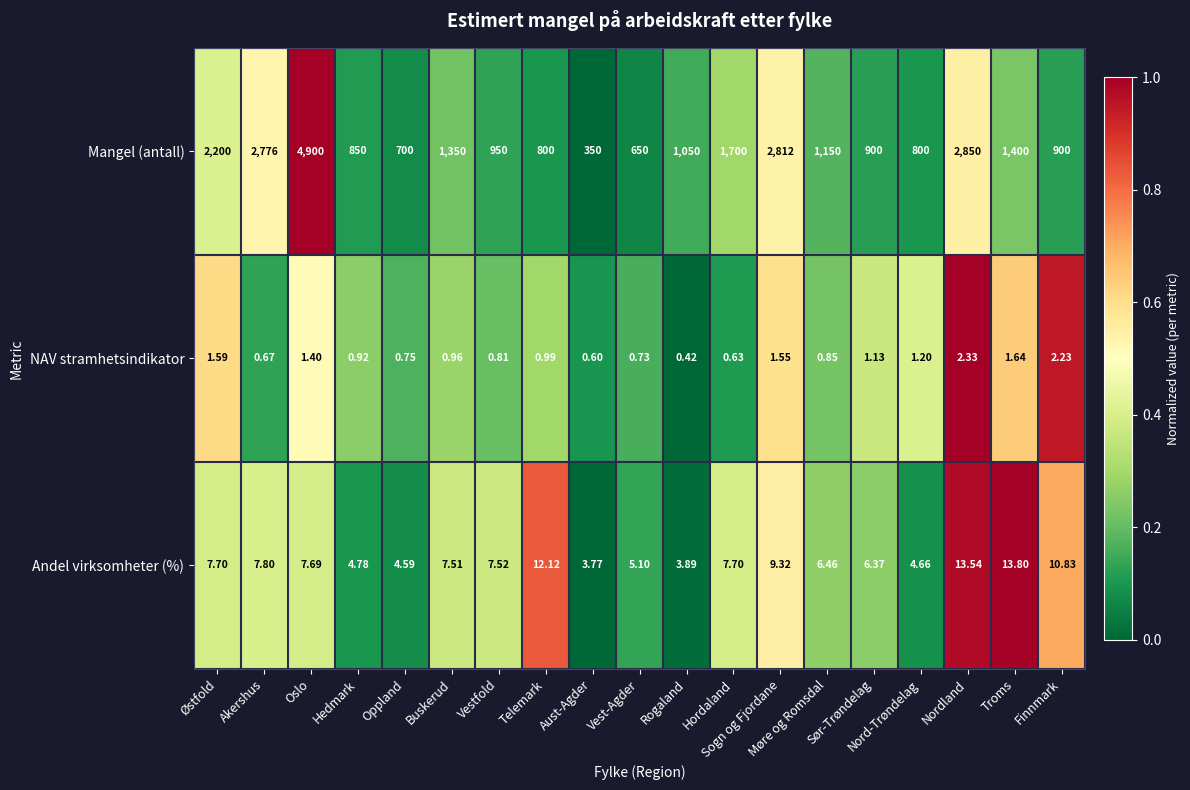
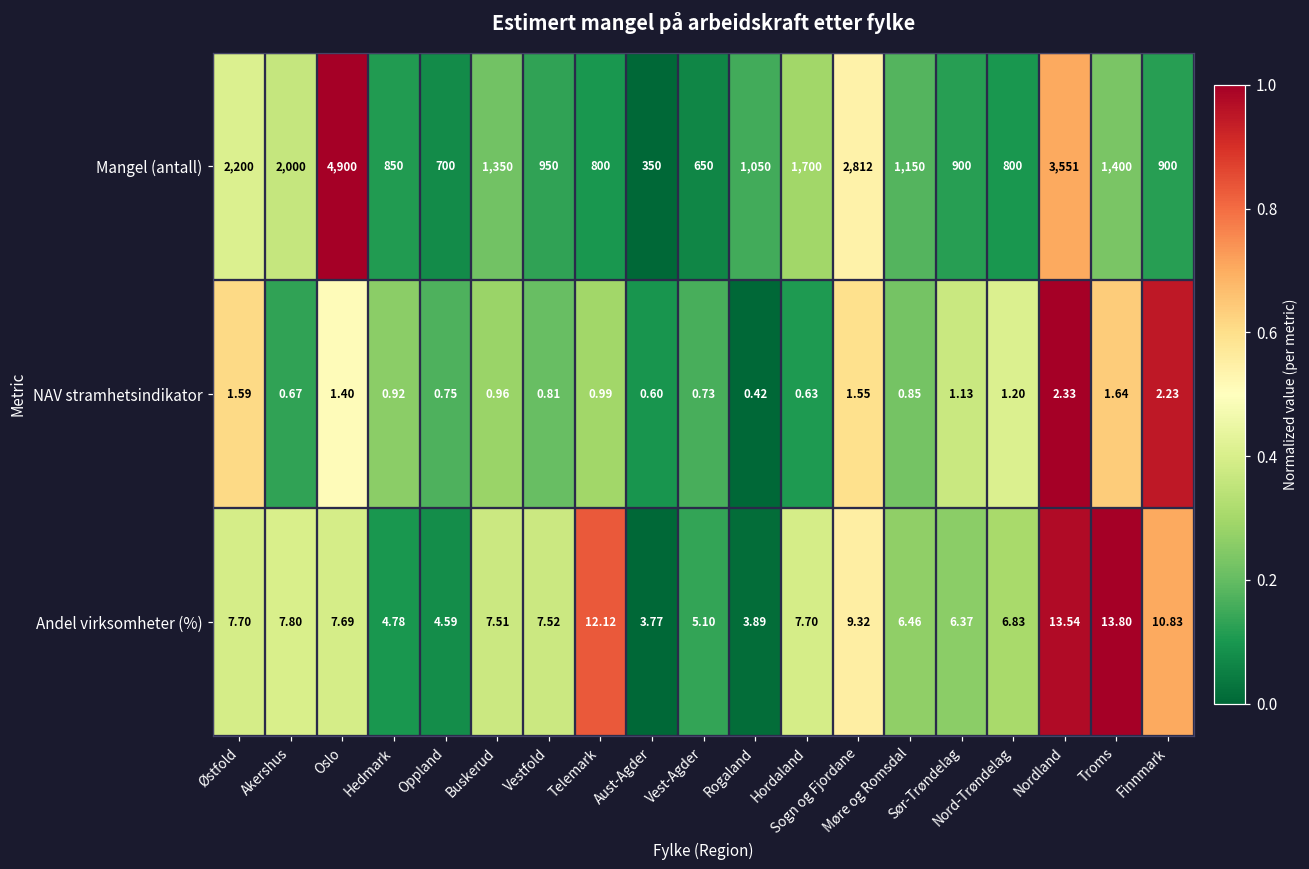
Mangel (antall), Akershus: 2,776 -> 2,000
Mangel (antall), Nordland: 2,850 -> 3,551
Andel virksomheter (%), Nord-Trøndelag: 4.66 -> 6.83
